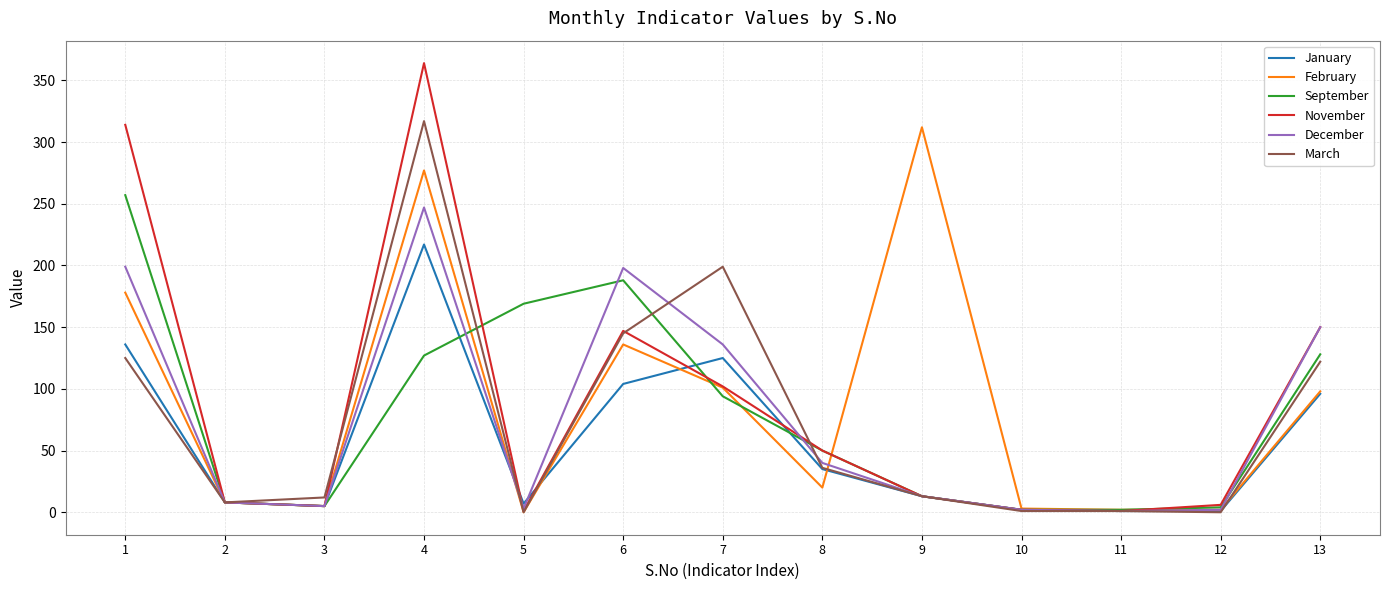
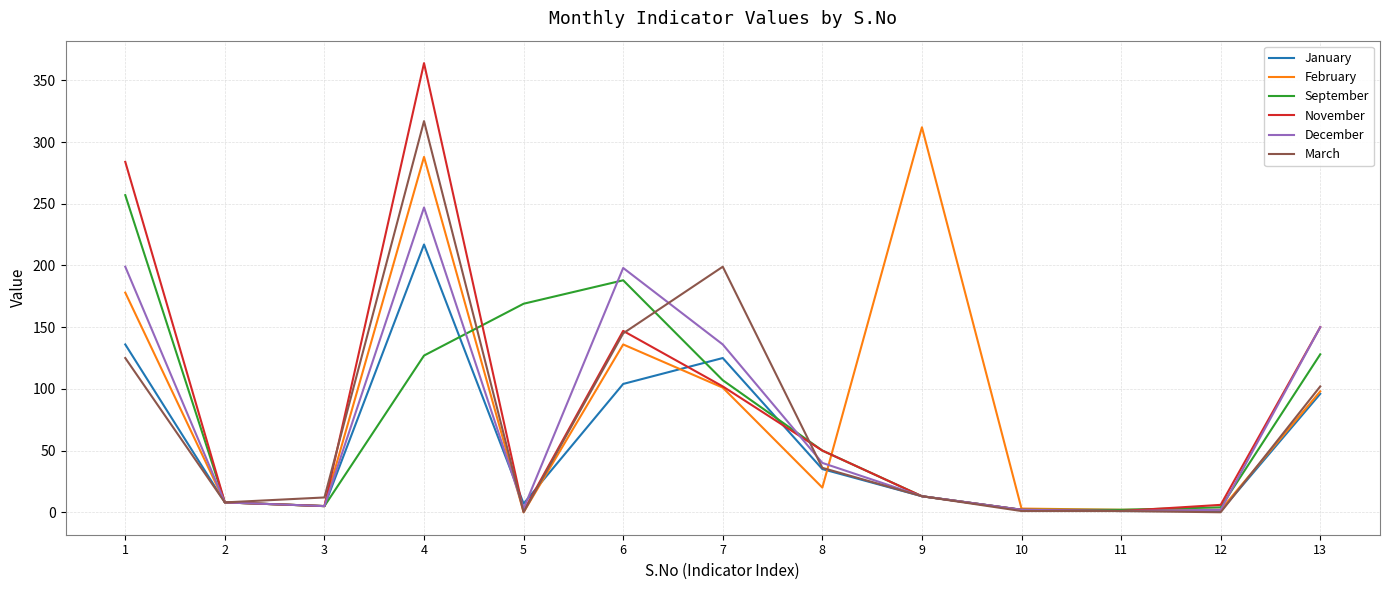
November, 1: 314 -> 284
February, 4: 277 -> 288
September, 7: 94 -> 107
March, 13: 122 -> 102
